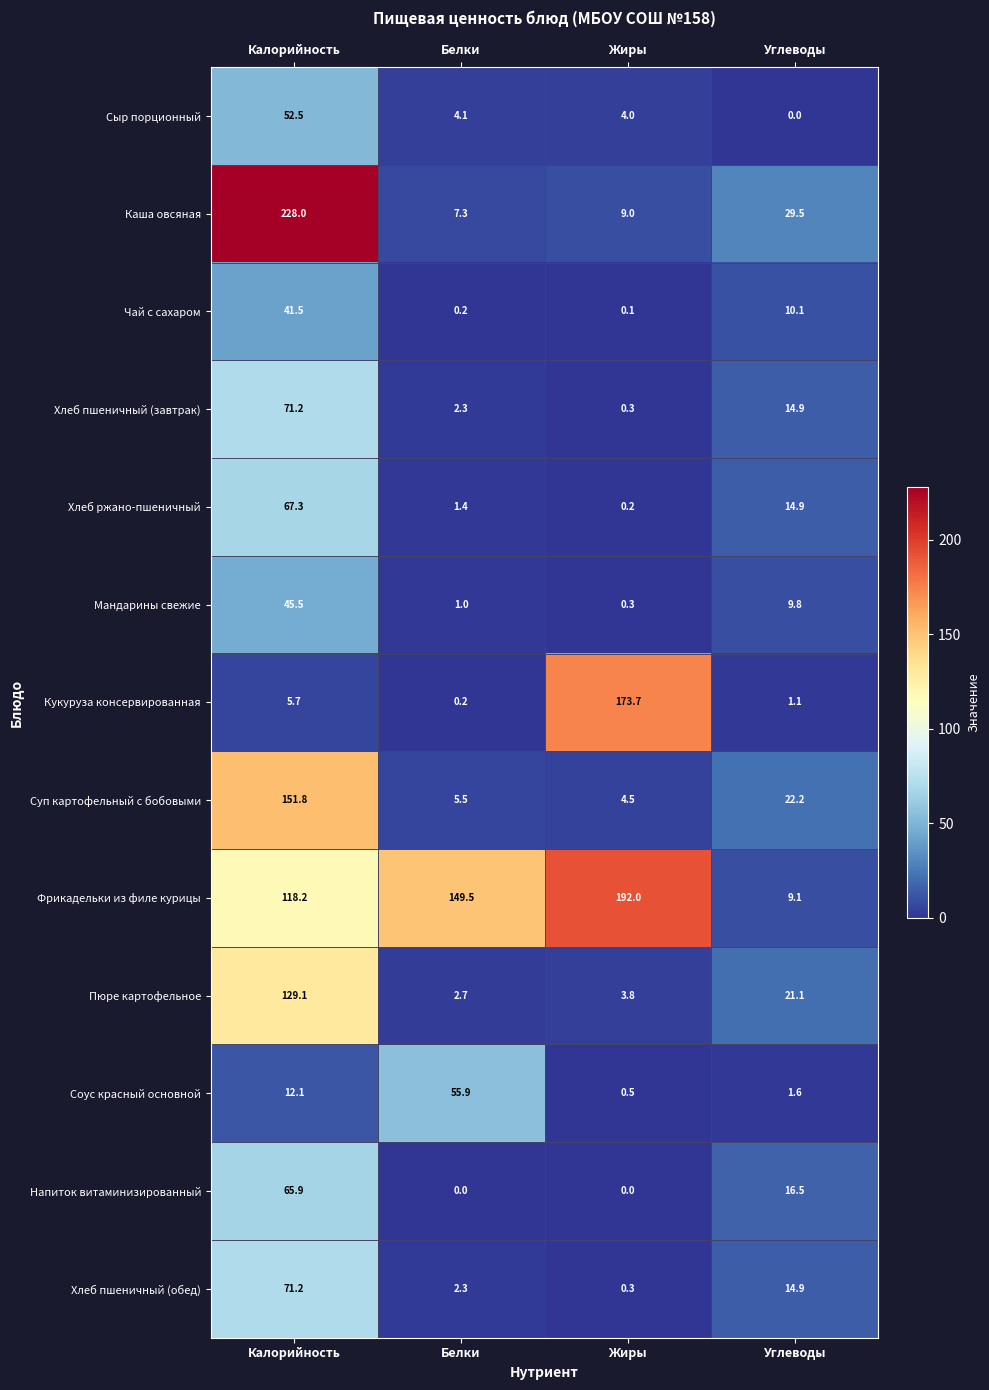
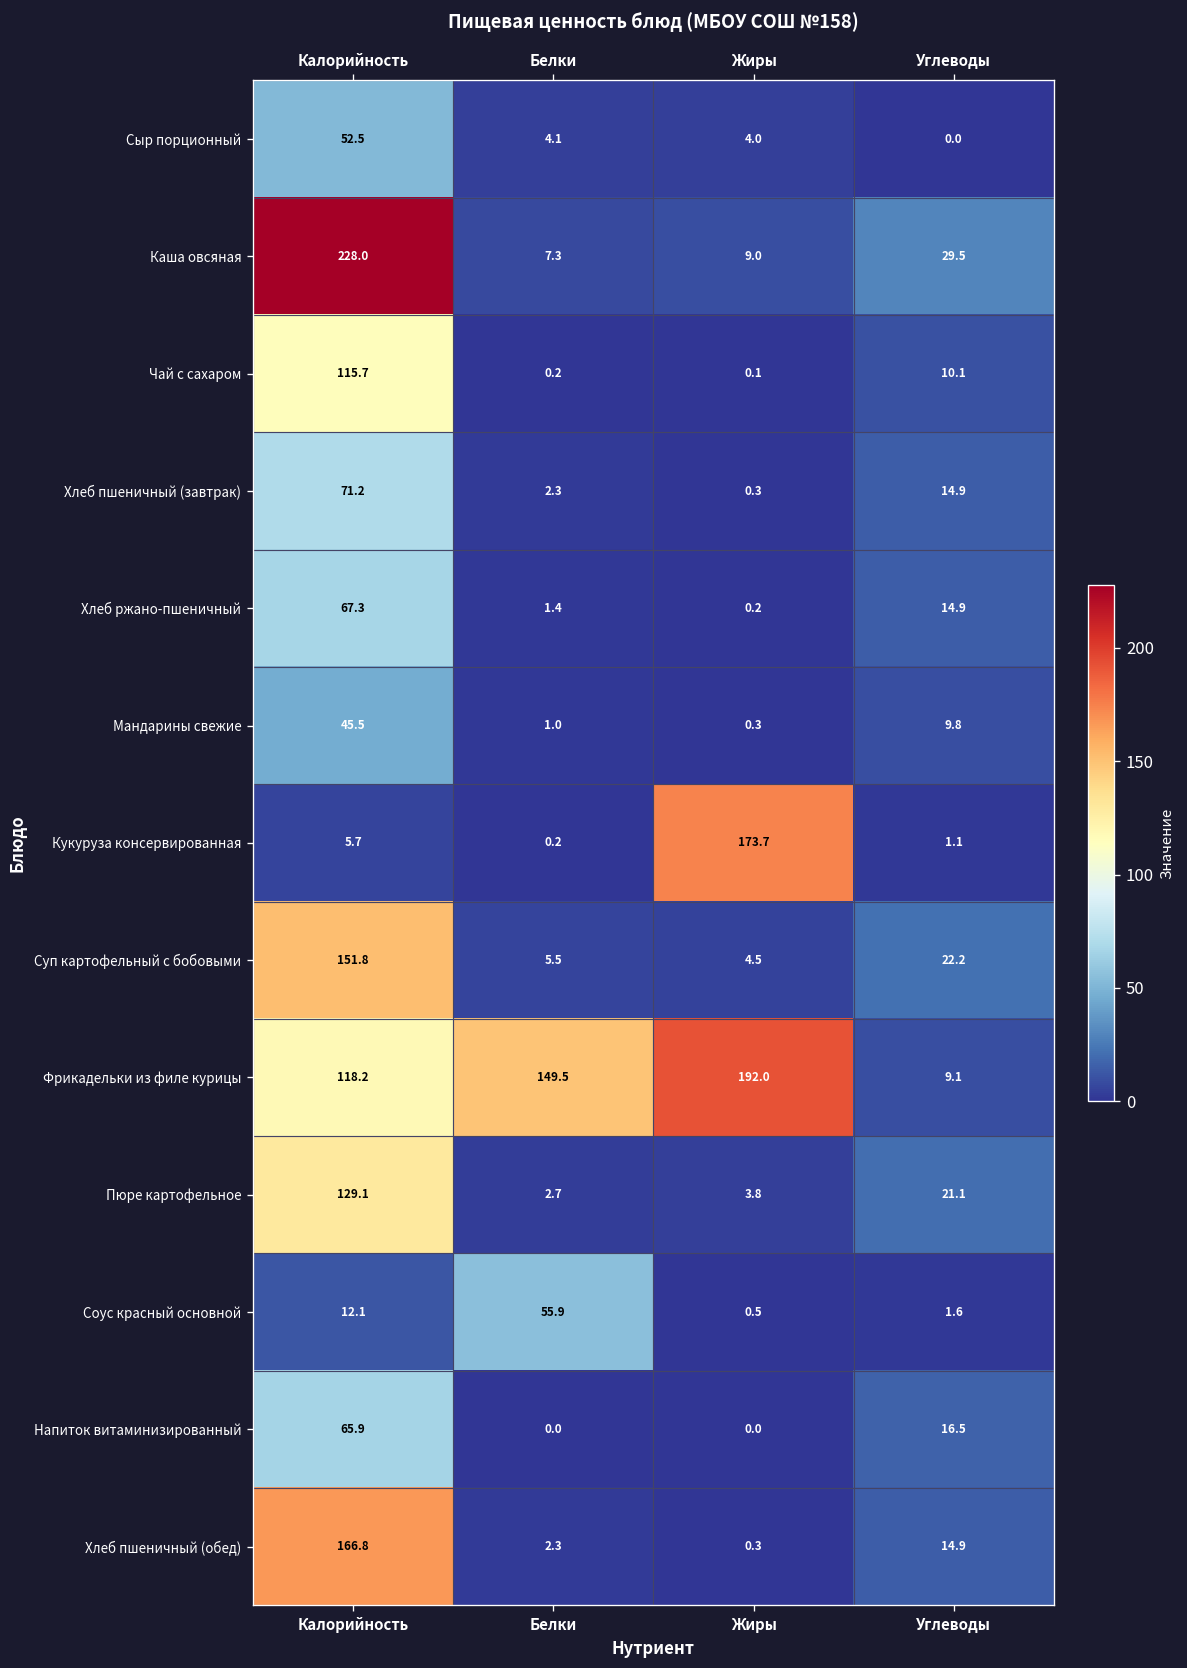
Чай с сахаром, Калорийность: 41.5 -> 115.7
Хлеб пшеничный (обед), Калорийность: 71.2 -> 166.8
